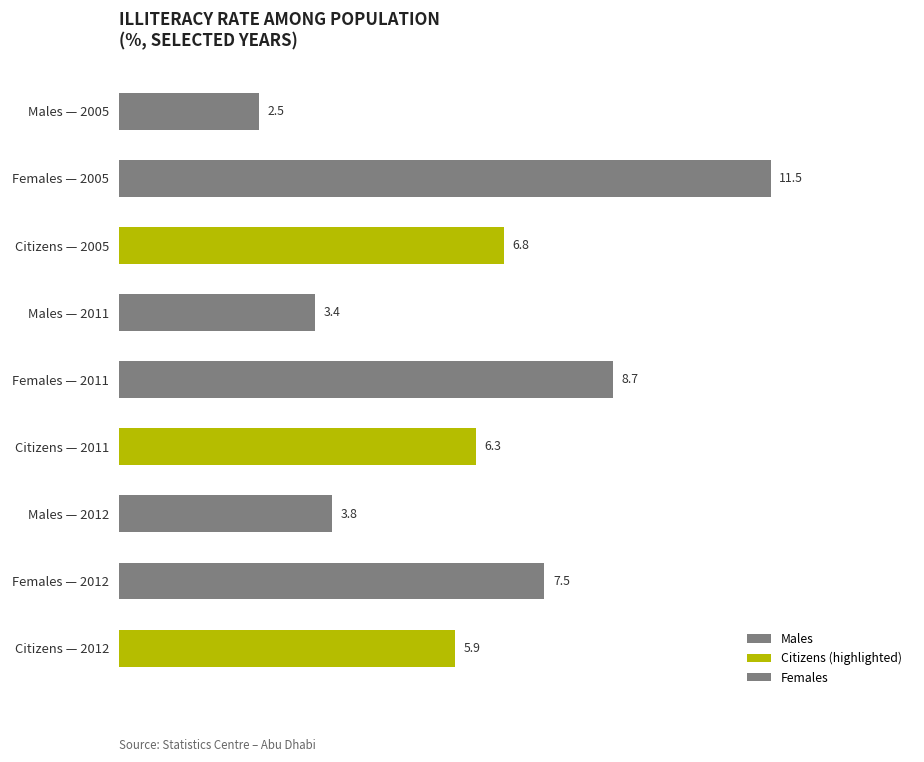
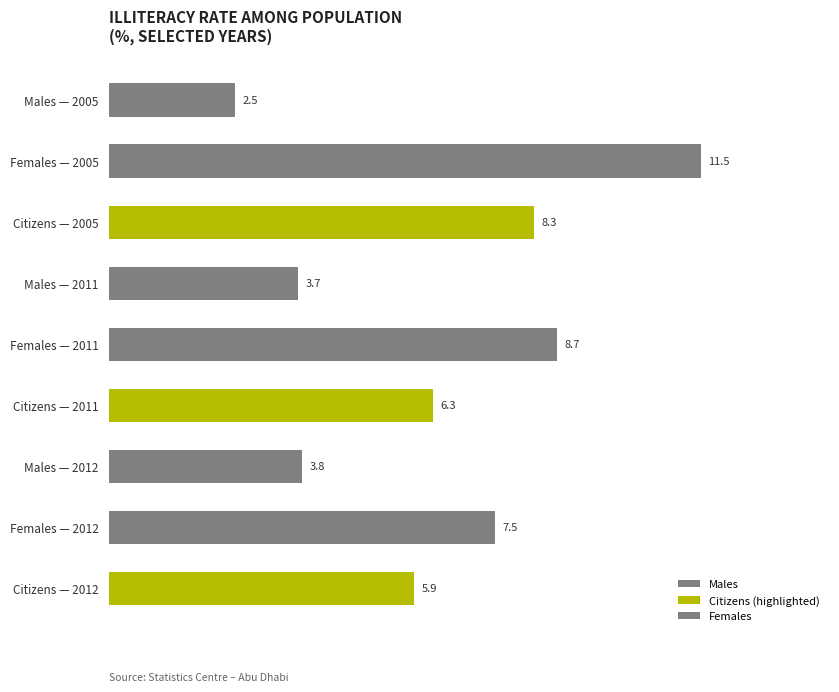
Citizens — 2005: 6.8 -> 8.3
Males — 2011: 3.4 -> 3.7
